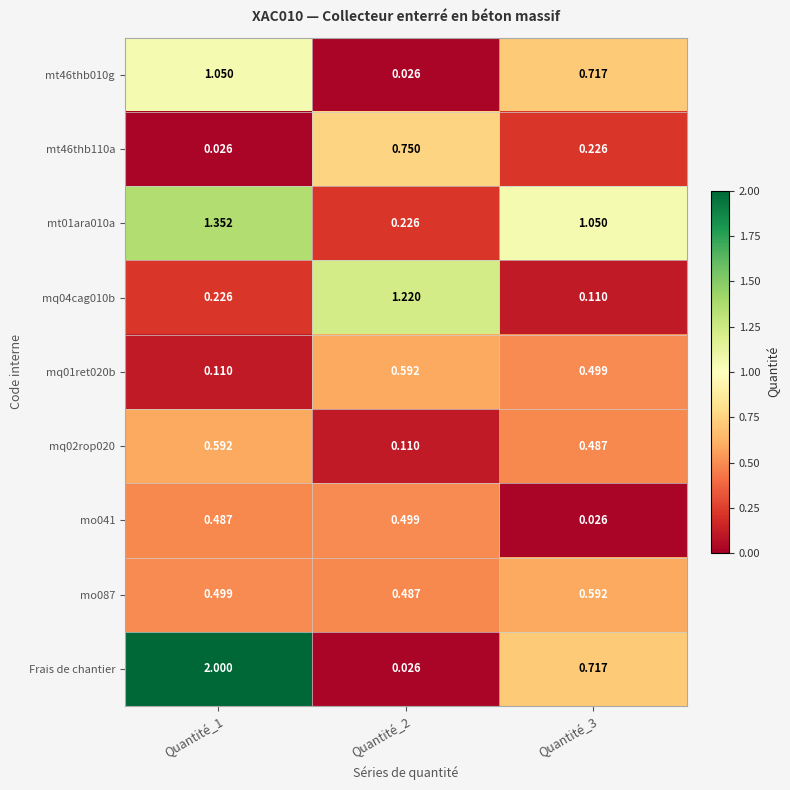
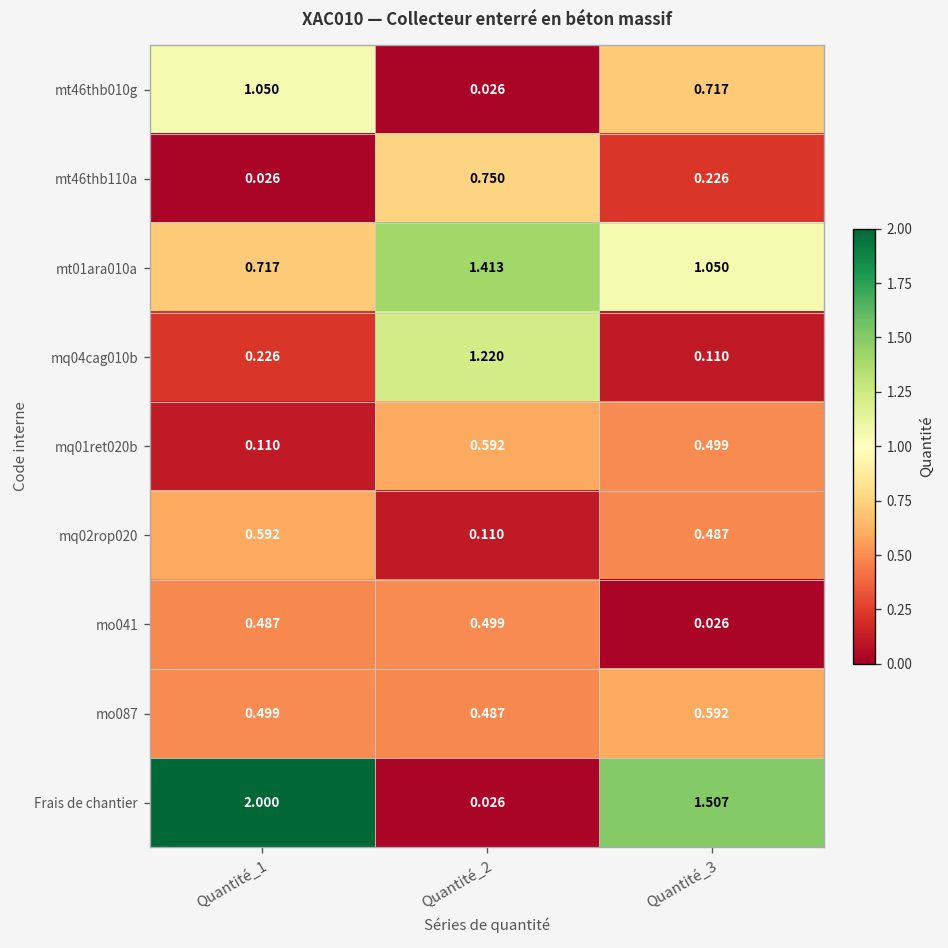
mt01ara010a, Quantité_1: 1.352 -> 0.717
mt01ara010a, Quantité_2: 0.226 -> 1.413
Frais de chantier, Quantité_3: 0.717 -> 1.507
